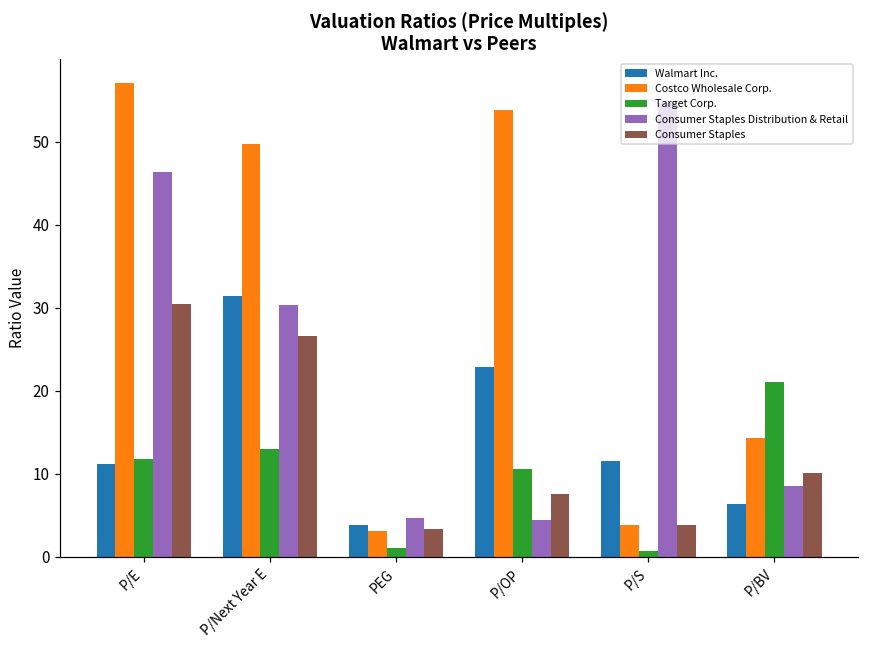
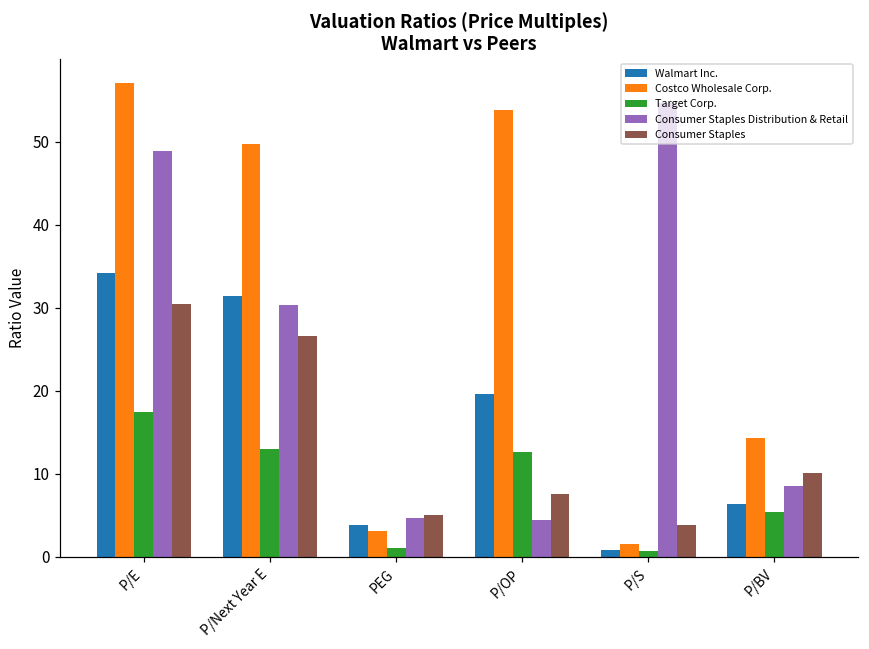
Walmart Inc., P/E: 11 -> 34
Target Corp., P/E: 12 -> 17
Consumer Staples Distribution & Retail, P/E: 46 -> 49
Consumer Staples, PEG: 3 -> 5
Walmart Inc., P/OP: 23 -> 20
Target Corp., P/OP: 11 -> 13
Walmart Inc., P/S: 12 -> 1
Costco Wholesale Corp., P/S: 4 -> 2
Target Corp., P/BV: 21 -> 5
